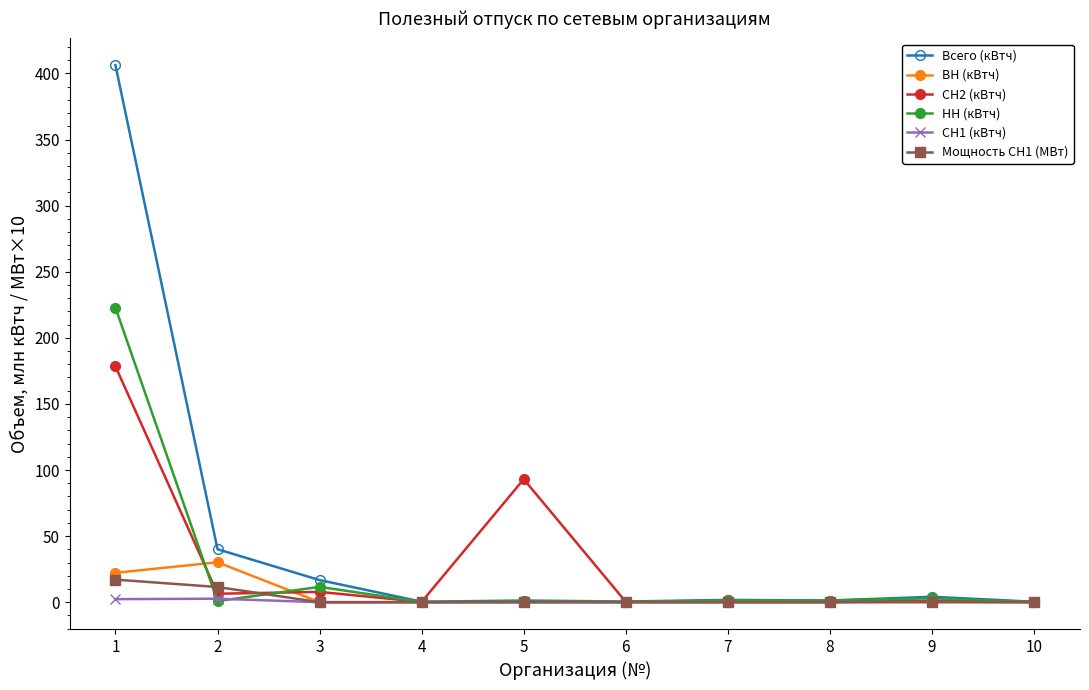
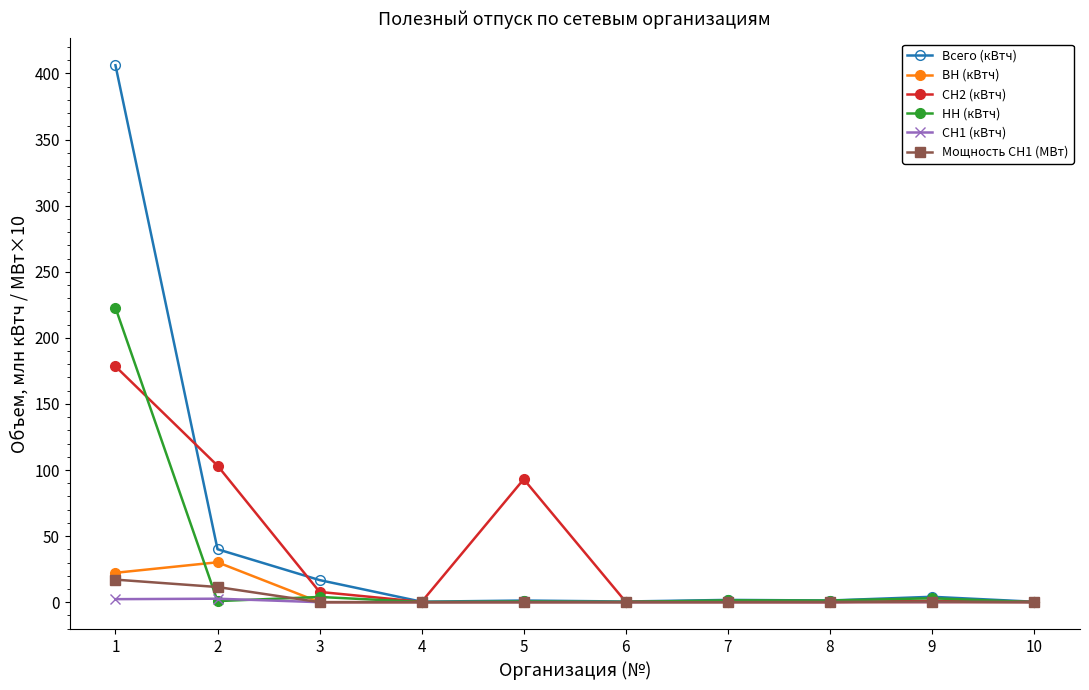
СН2 (кВтч), 2: 6 -> 103
НН (кВтч), 3: 12 -> 4
